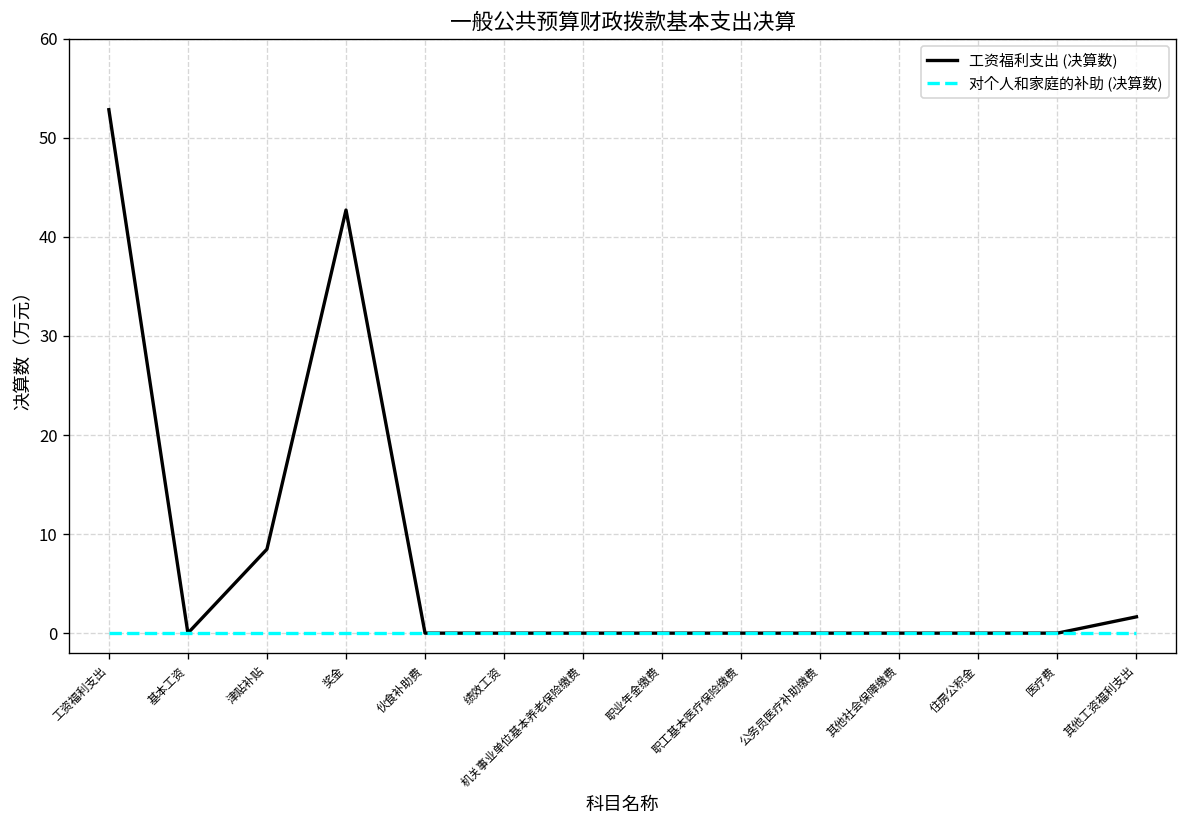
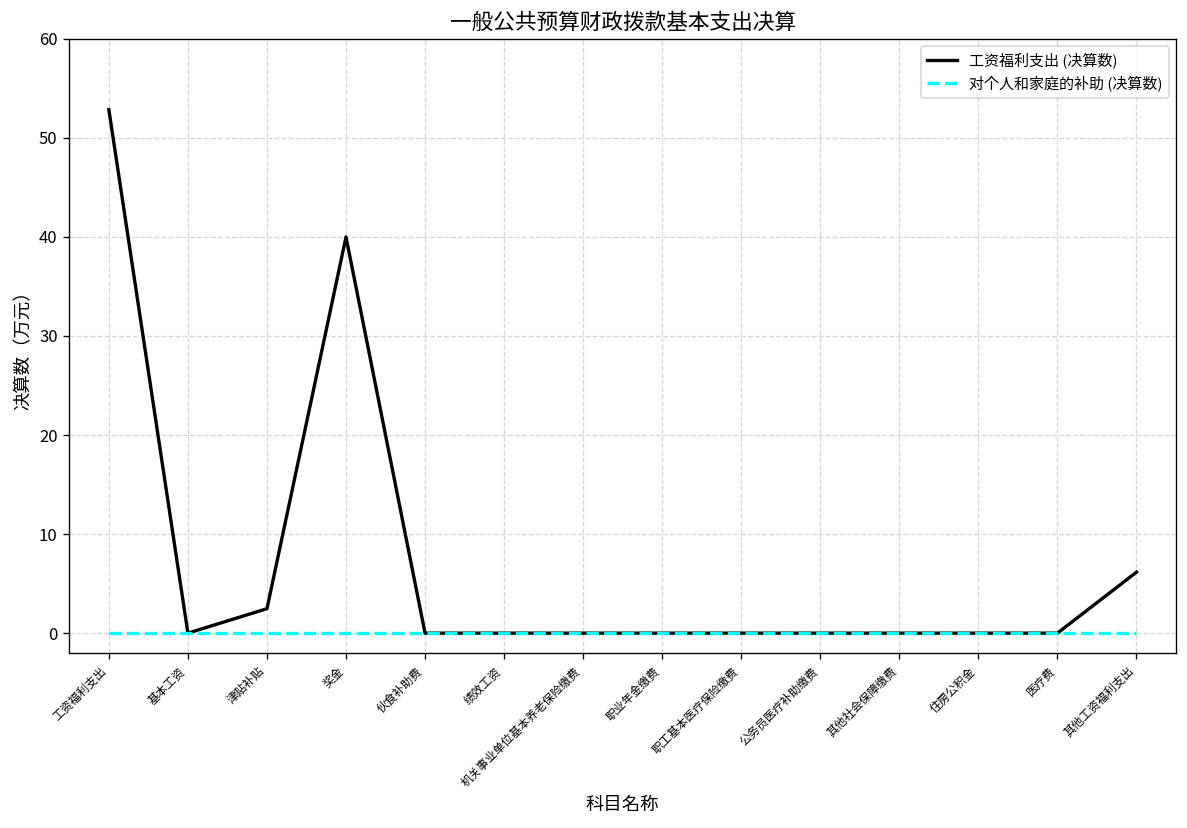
工资福利支出 (决算数), 津贴补贴: 8 -> 2
工资福利支出 (决算数), 奖金: 43 -> 40
工资福利支出 (决算数), 其他工资福利支出: 2 -> 6
